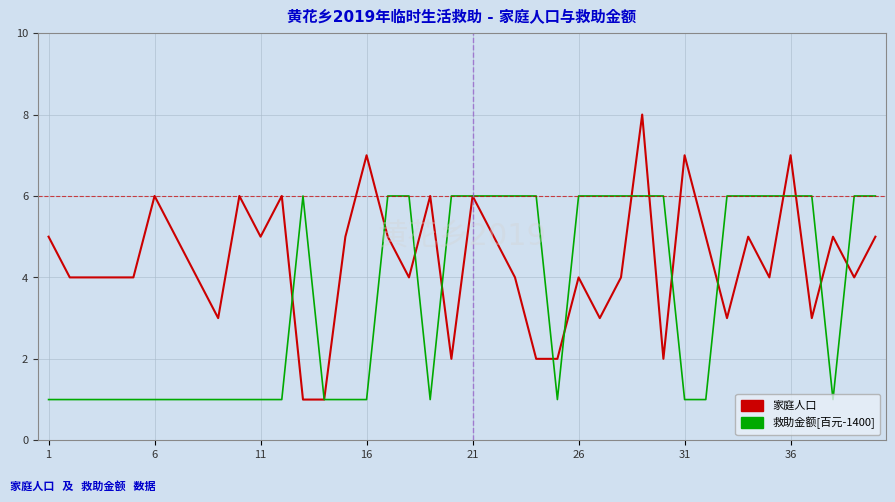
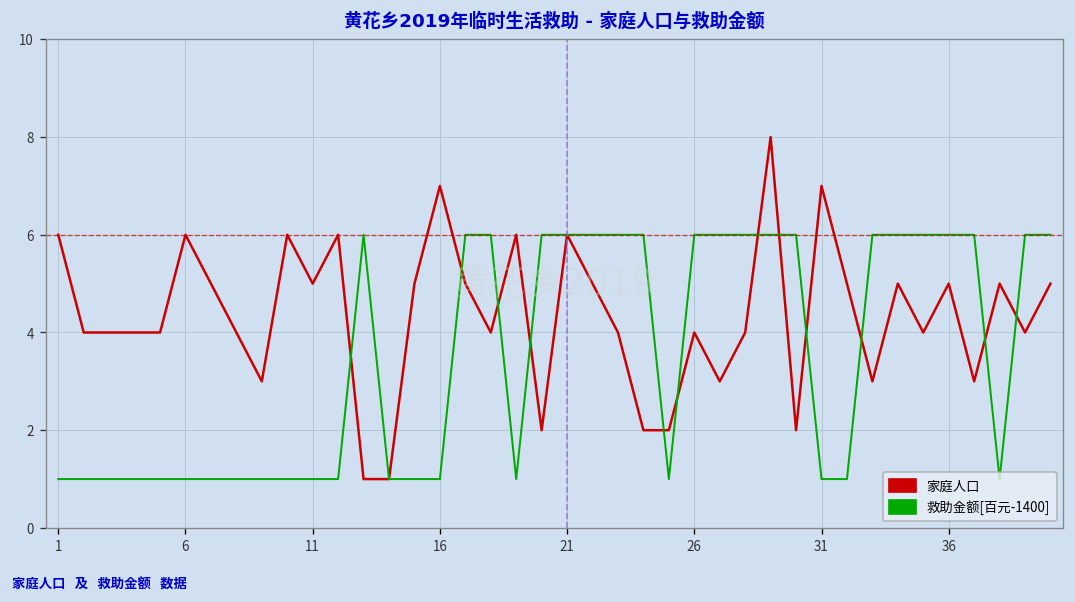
家庭人口, 1: 5 -> 6
家庭人口, 36: 7 -> 5
